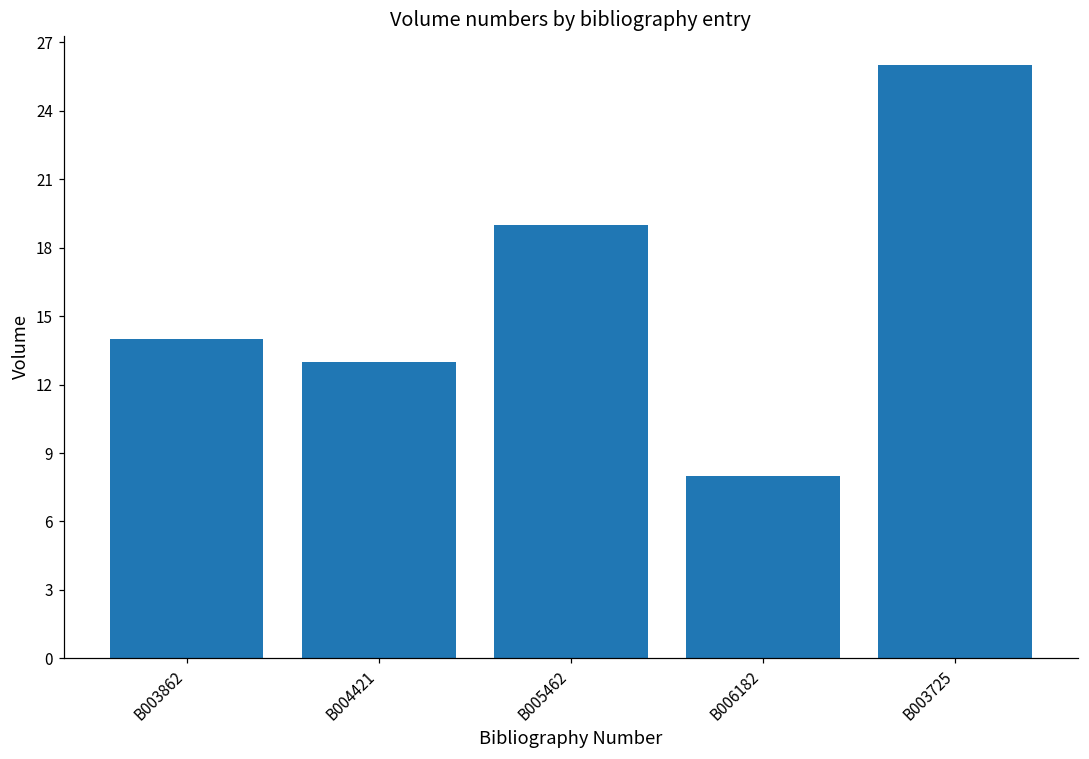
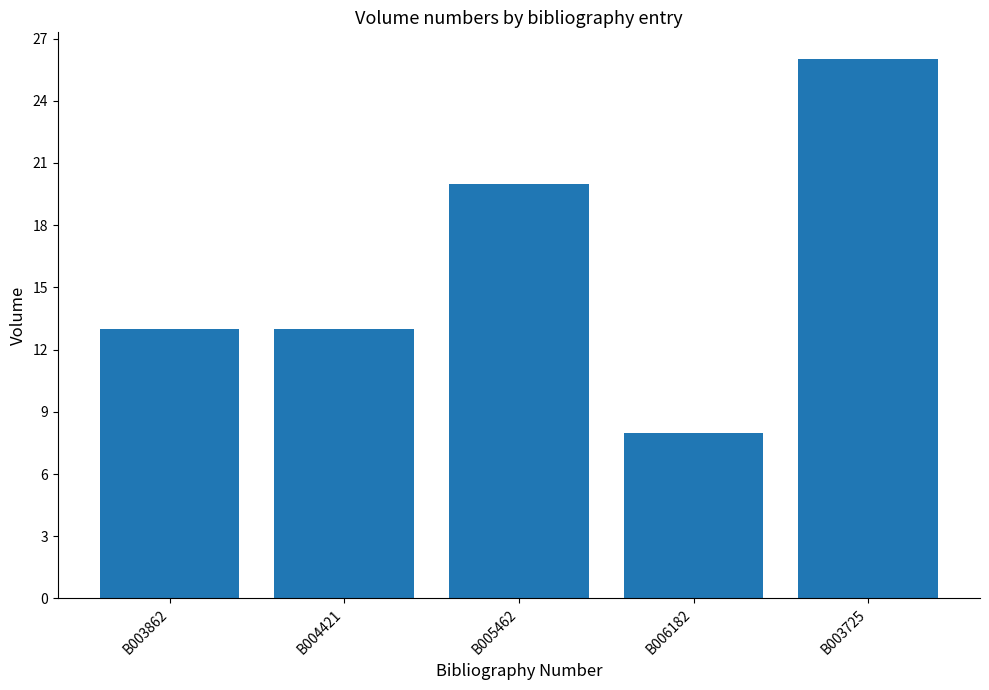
B003862: 14 -> 13
B005462: 19 -> 20
